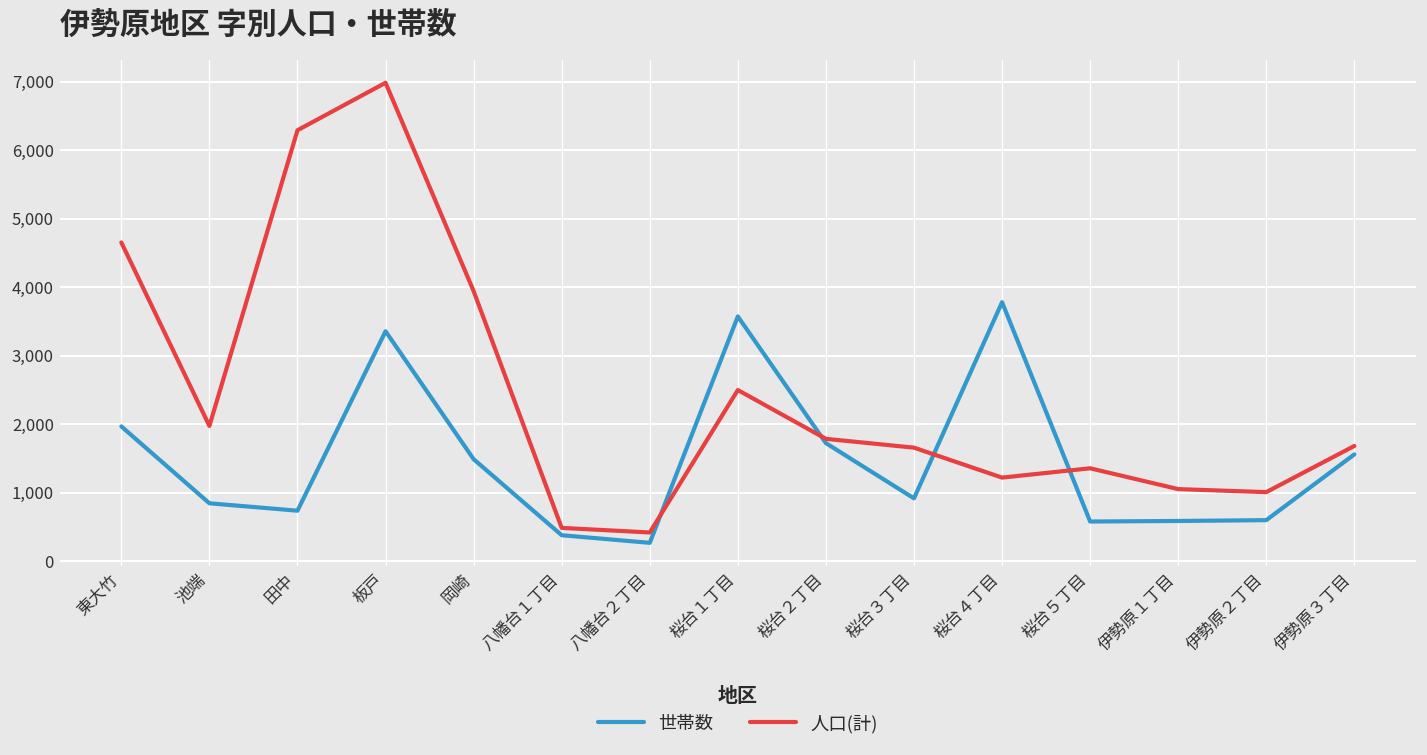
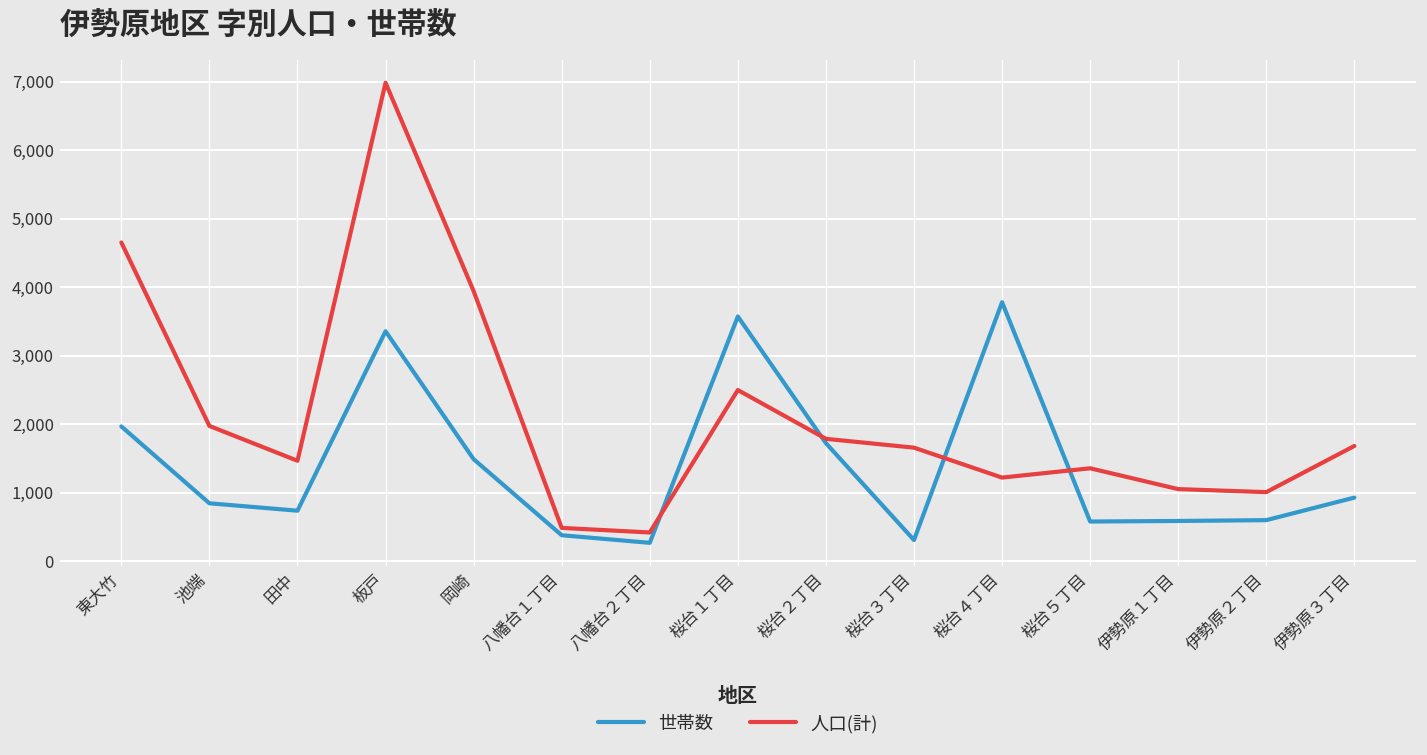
人口(計), 田中: 6,300 -> 1,500
世帯数, 桜台３丁目: 900 -> 300
世帯数, 伊勢原３丁目: 1,600 -> 900
